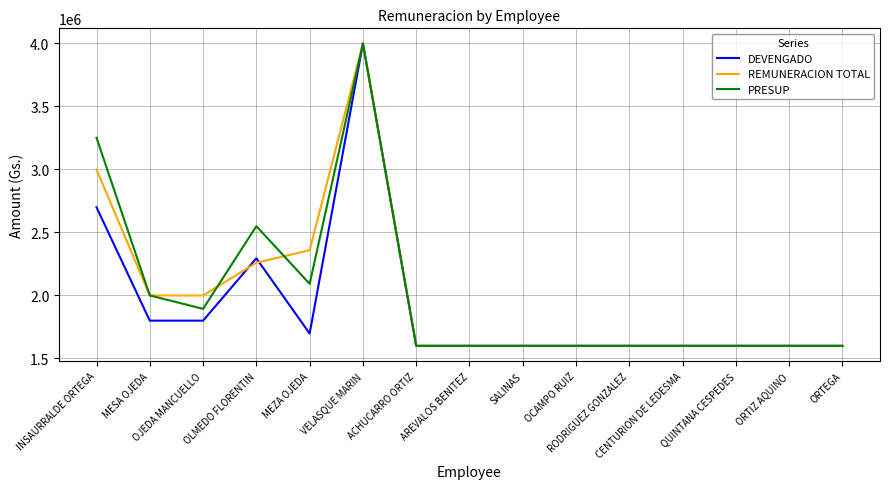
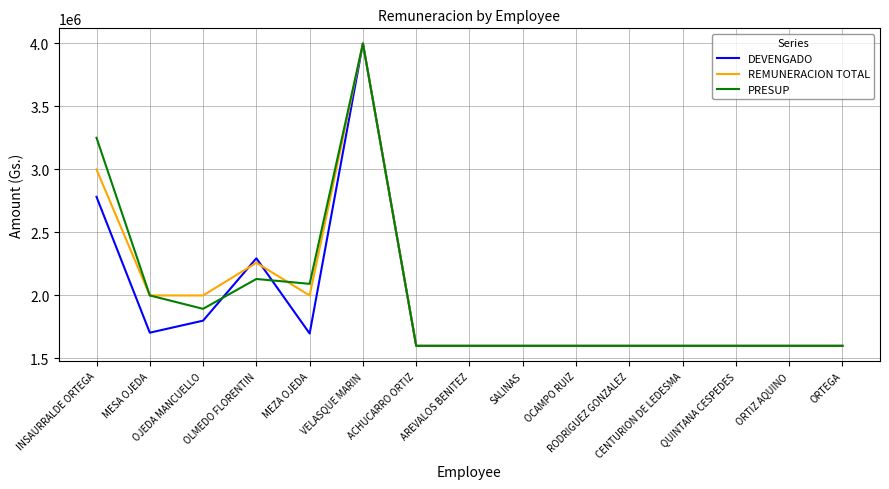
DEVENGADO, INSAURRALDE ORTEGA: 2700000 -> 2780000
DEVENGADO, MESA OJEDA: 1800000 -> 1700000
PRESUP, OLMEDO FLORENTIN: 2550000 -> 2130000
REMUNERACION TOTAL, MEZA OJEDA: 2360000 -> 2000000
